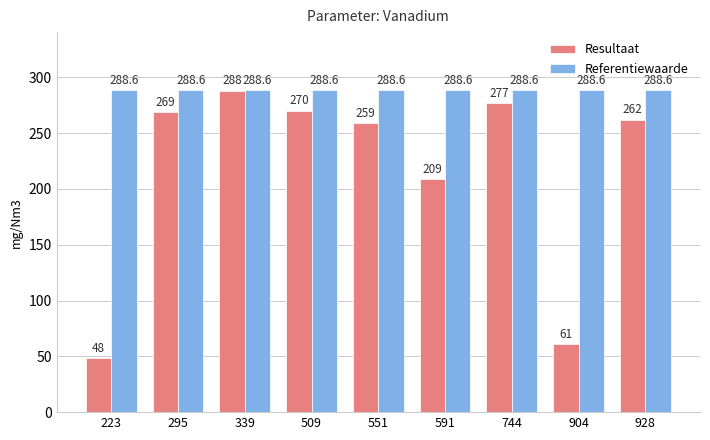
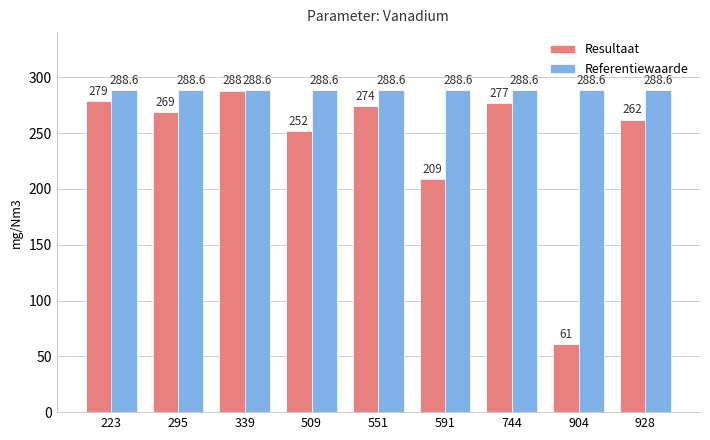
Resultaat, 223: 48 -> 279
Resultaat, 509: 270 -> 252
Resultaat, 551: 259 -> 274
